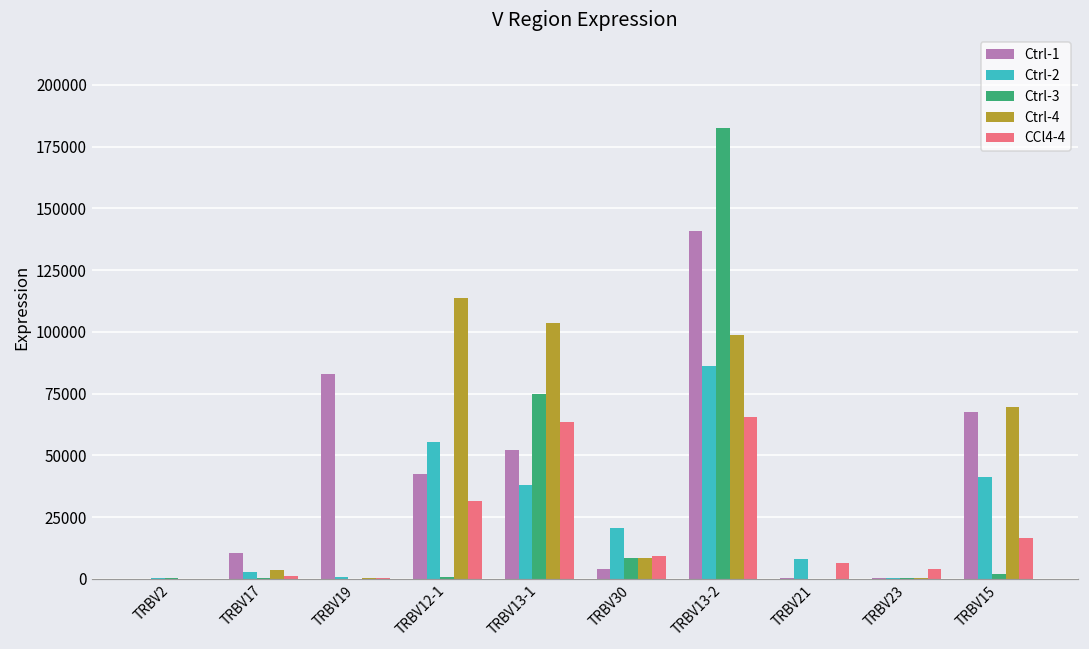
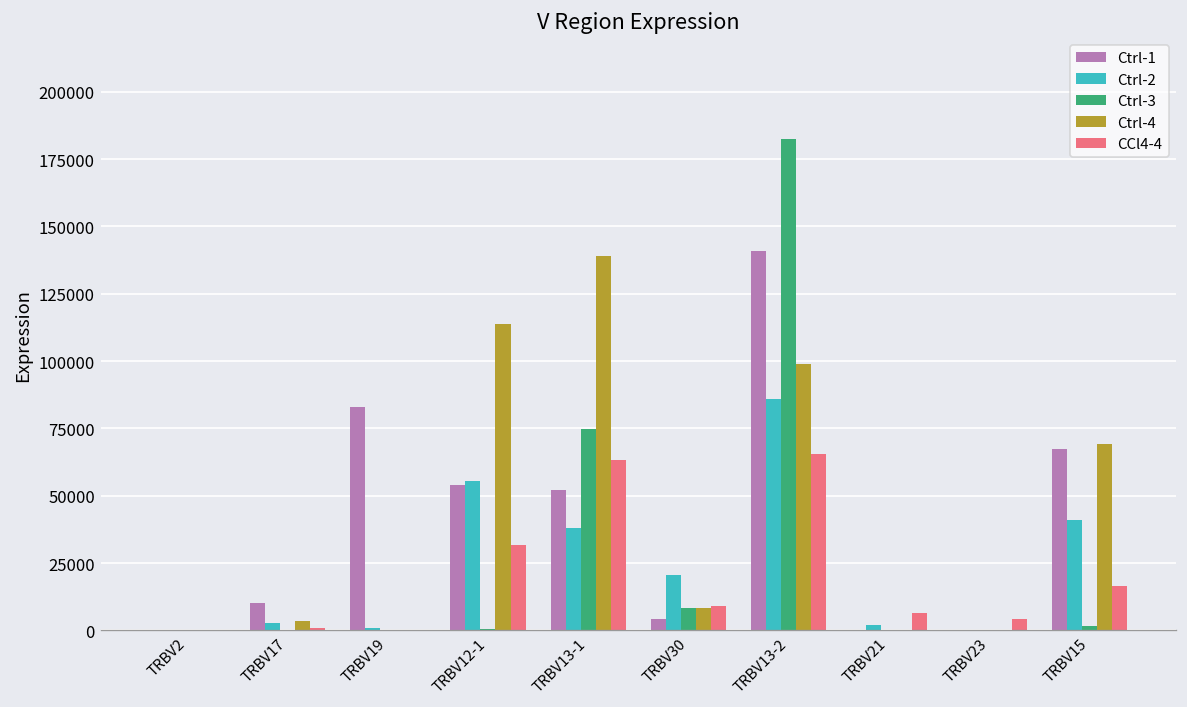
Ctrl-1, TRBV12-1: 43000 -> 54000
Ctrl-4, TRBV13-1: 104000 -> 139000
Ctrl-2, TRBV21: 8000 -> 2000
